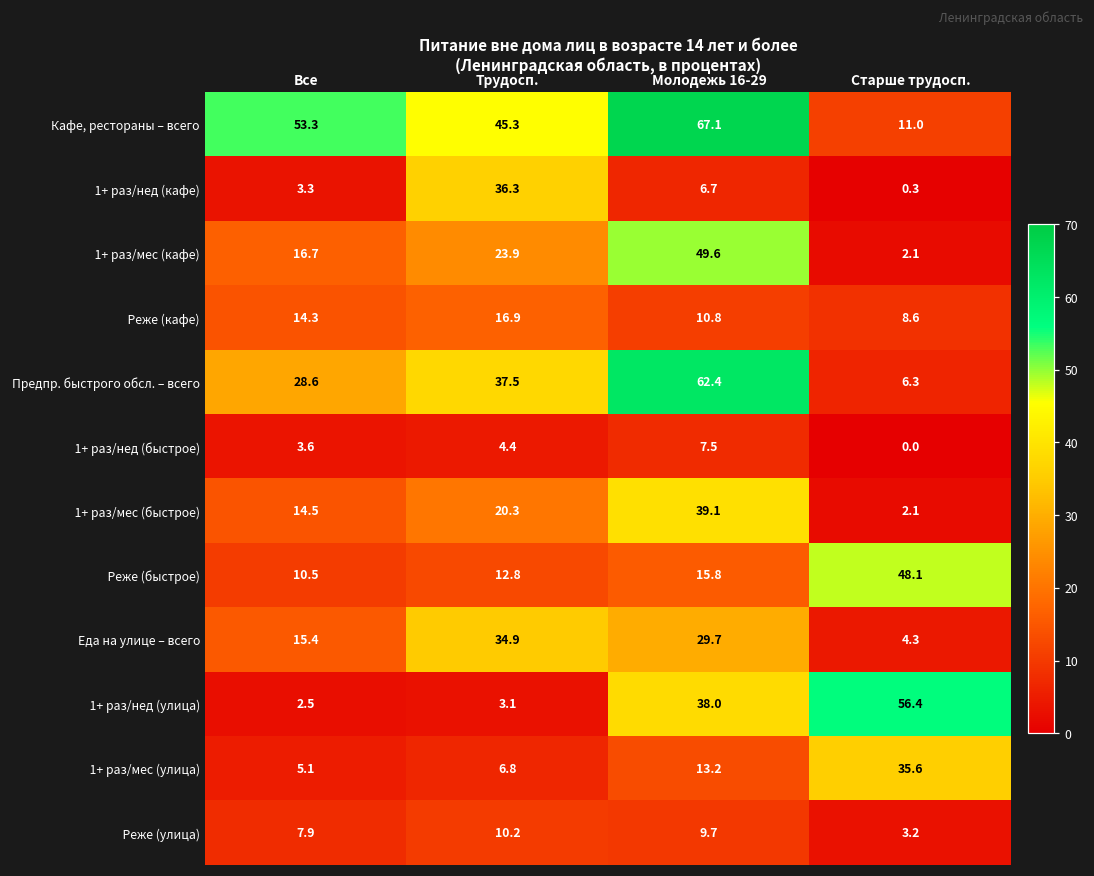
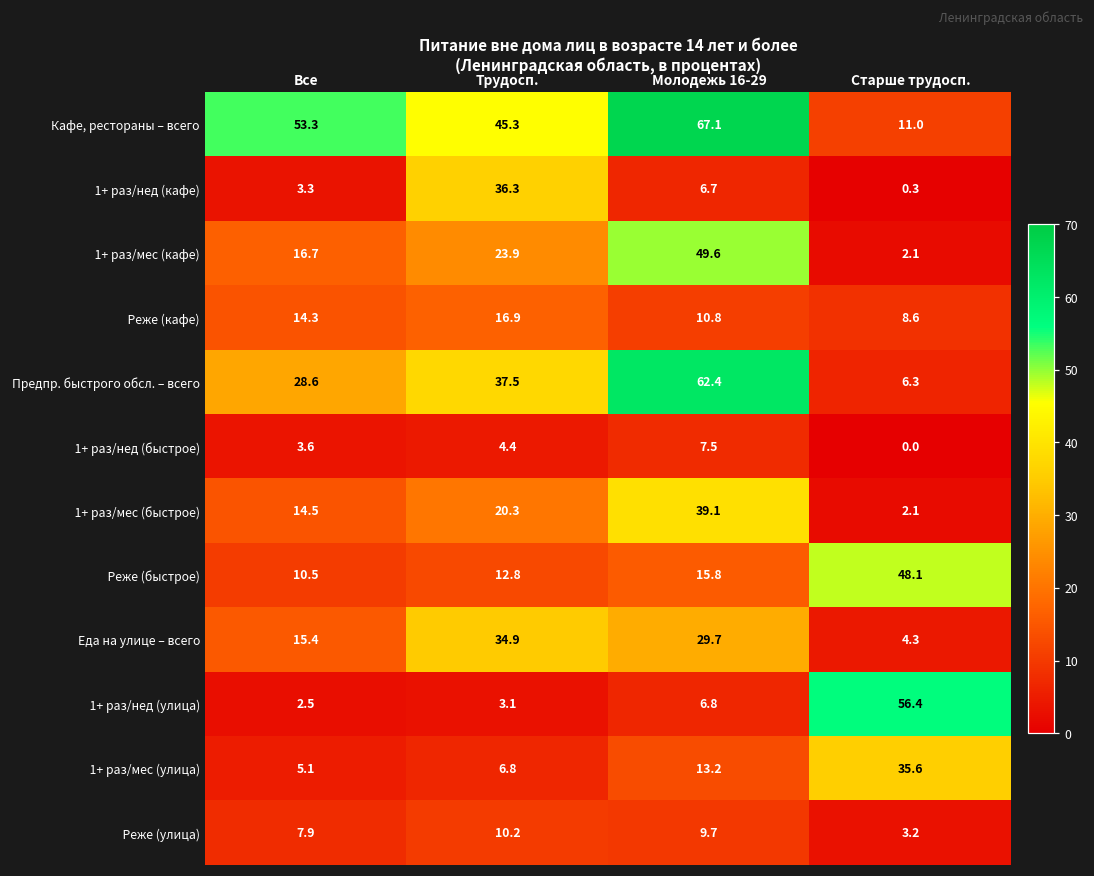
1+ раз/нед (улица), Молодежь 16-29: 38.0 -> 6.8
